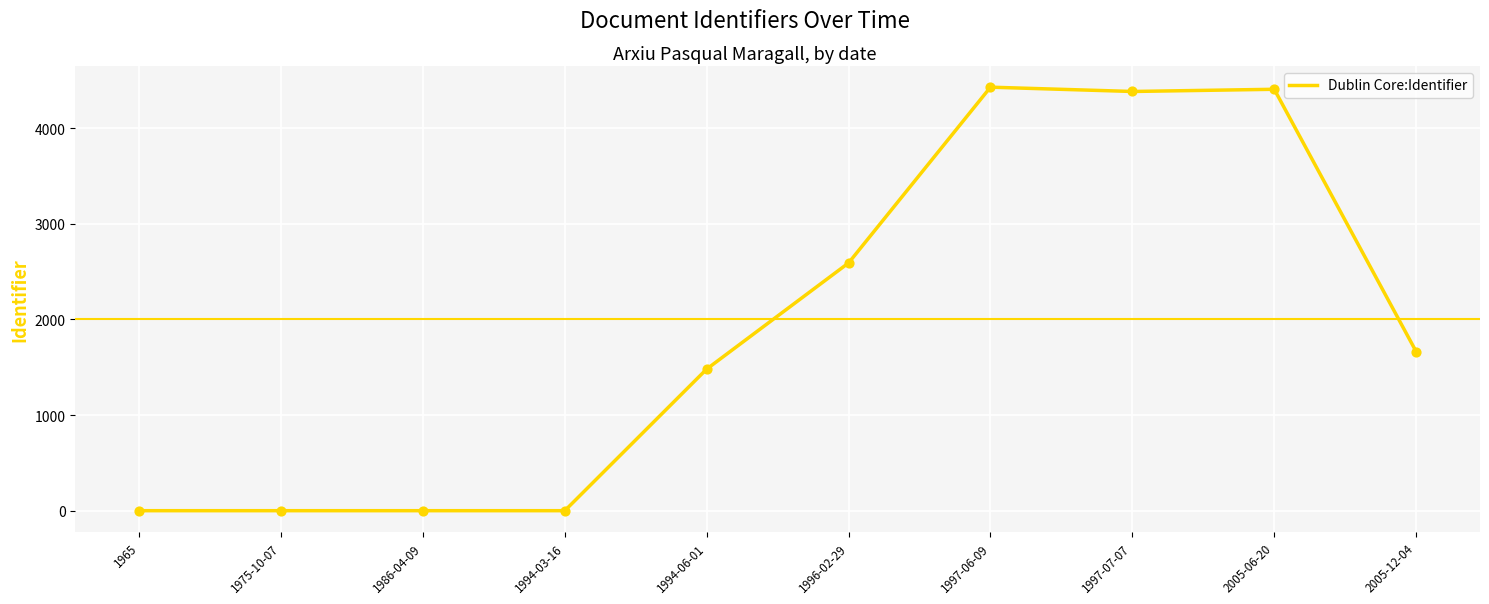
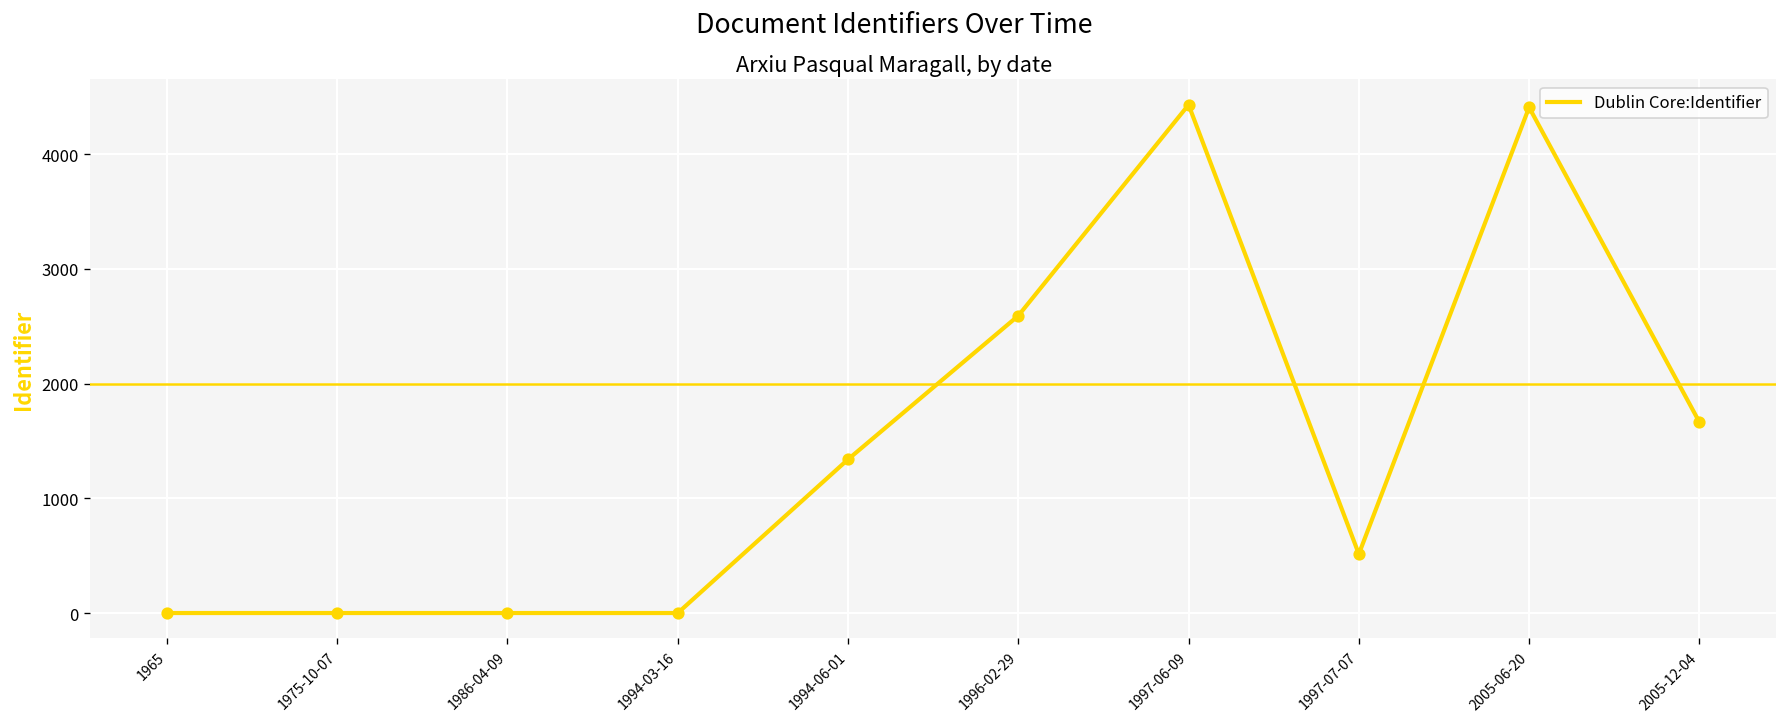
1994-06-01: 1500 -> 1300
1997-07-07: 4400 -> 500
